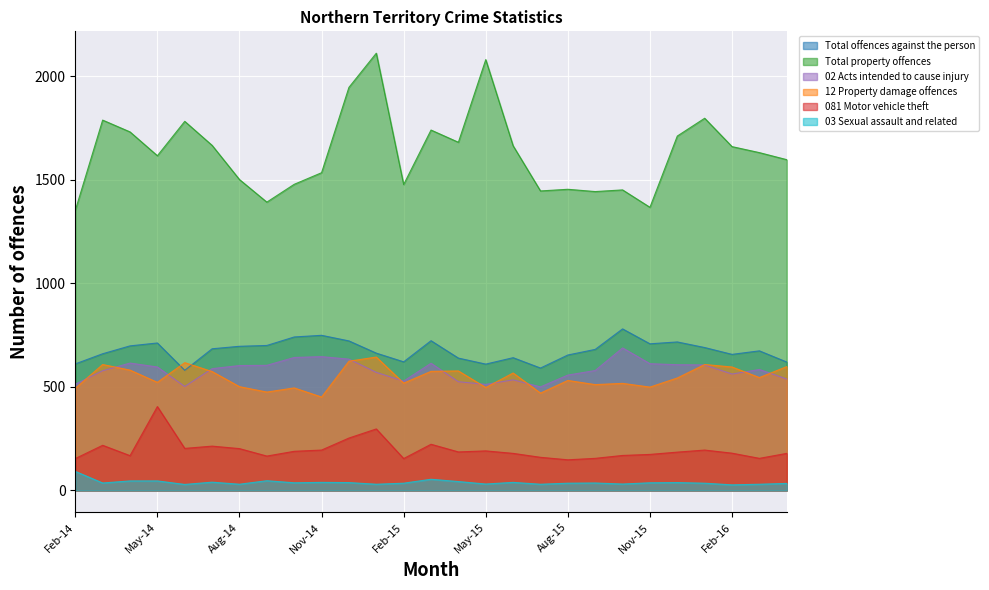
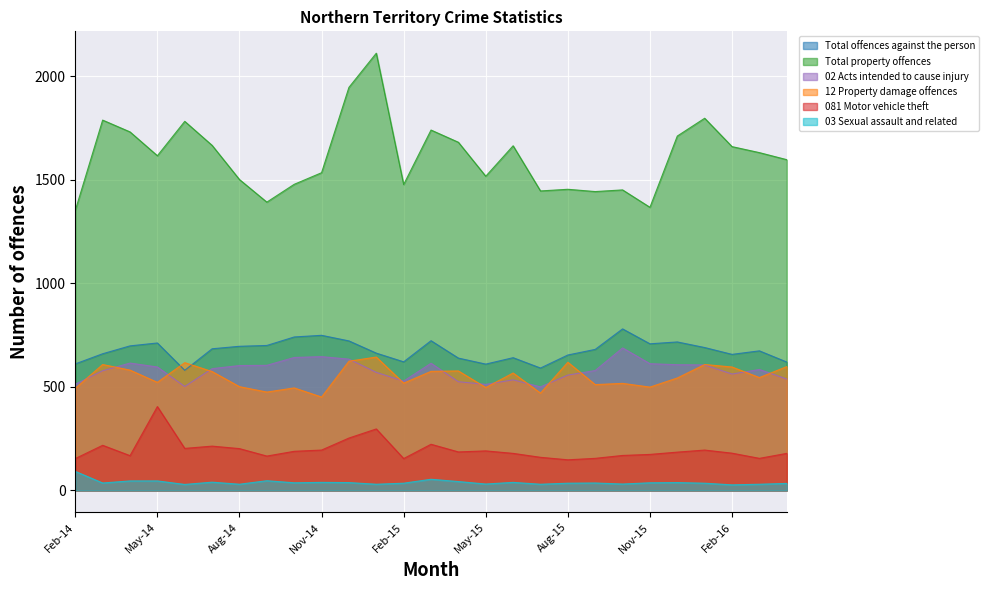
Total property offences, May-15: 2080 -> 1520
12 Property damage offences, Aug-15: 530 -> 620
